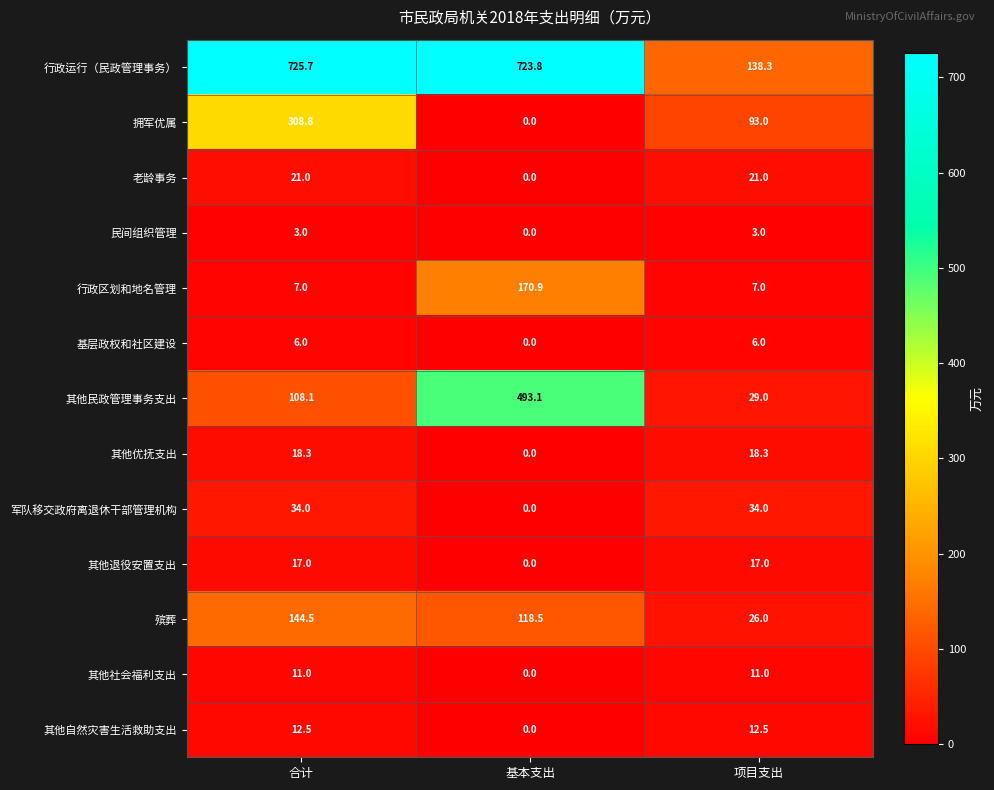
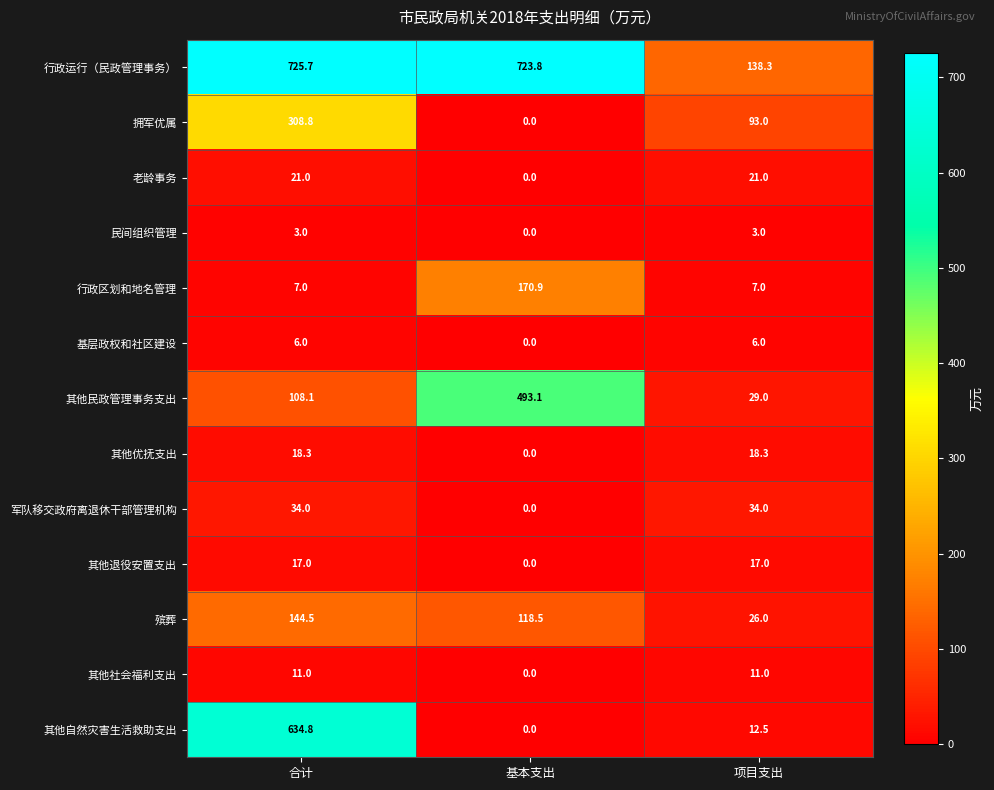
其他自然灾害生活救助支出, 合计: 12.5 -> 634.8
